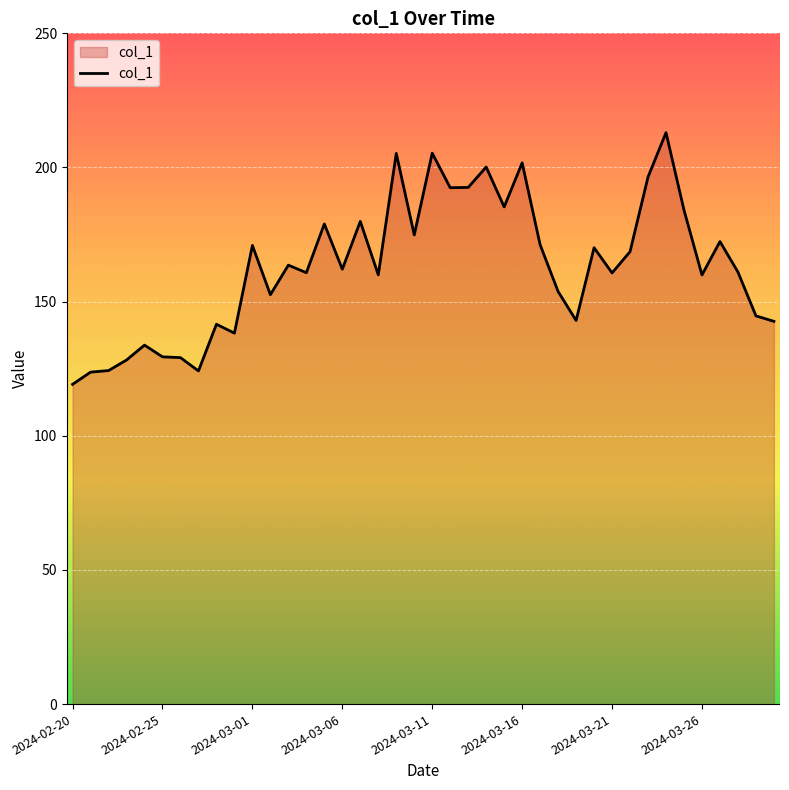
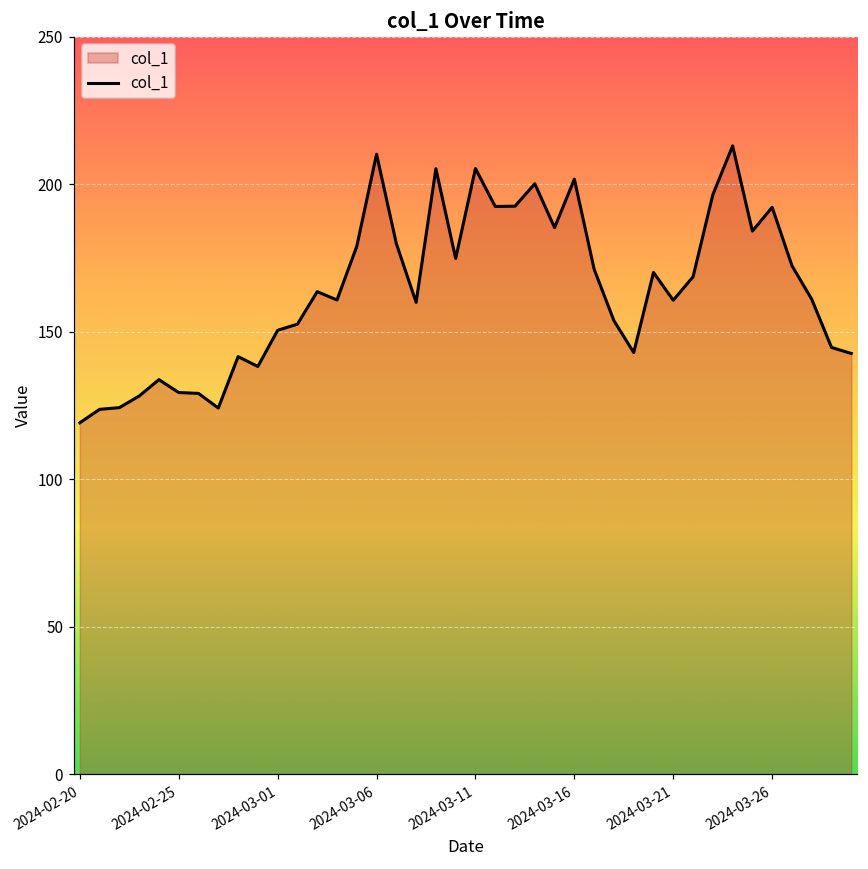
2024-03-01: 171 -> 151
2024-03-06: 162 -> 210
2024-03-26: 160 -> 192
